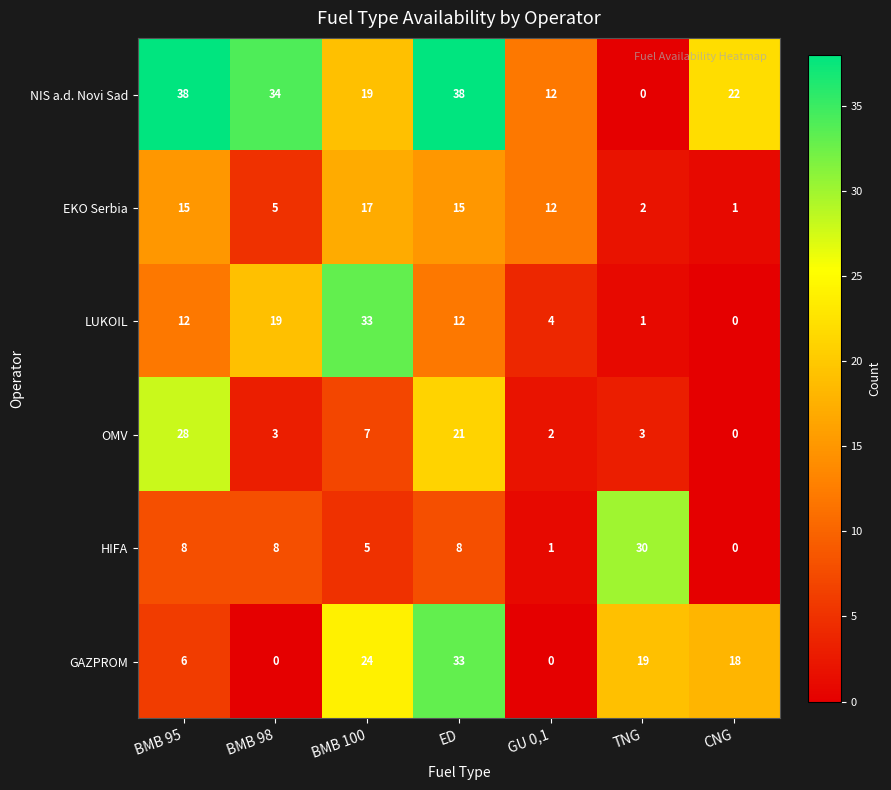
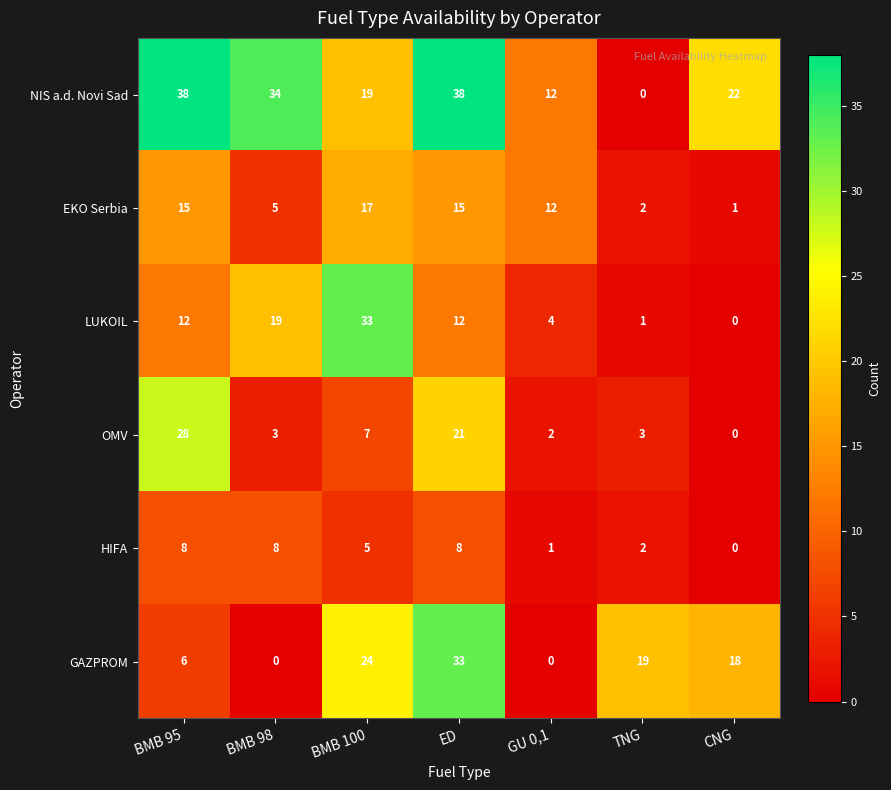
HIFA, TNG: 30 -> 2
